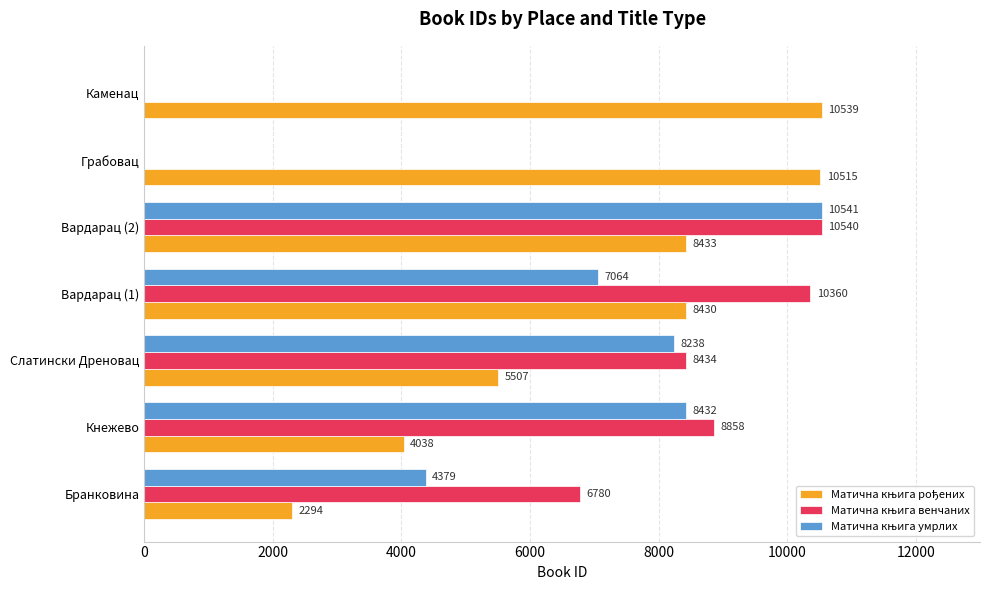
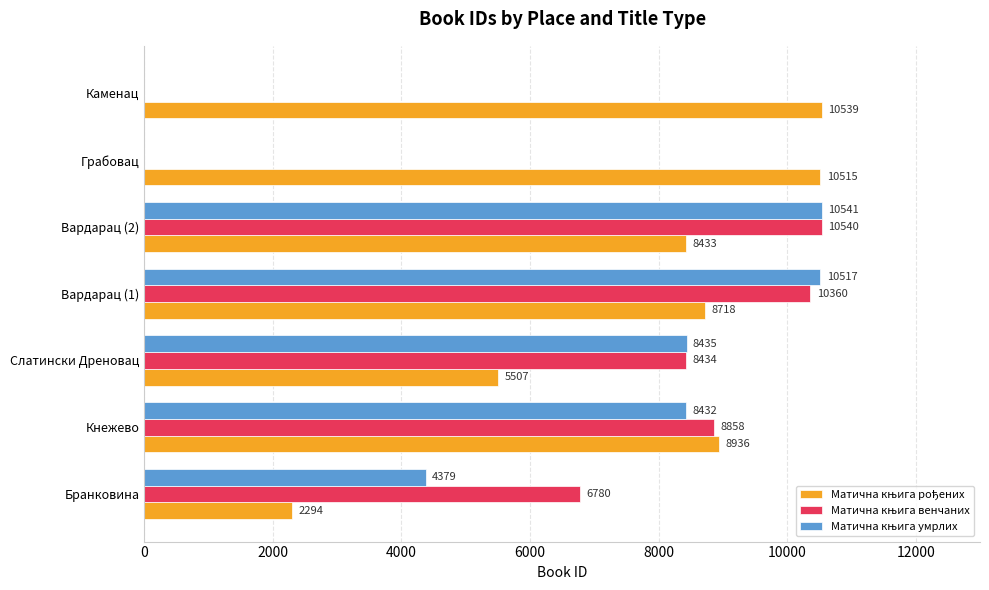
Матична књига умрлих, Вардарац (1): 7064 -> 10517
Матична књига рођених, Вардарац (1): 8430 -> 8718
Матична књига умрлих, Слатински Дреновац: 8238 -> 8435
Матична књига рођених, Кнежево: 4038 -> 8936
